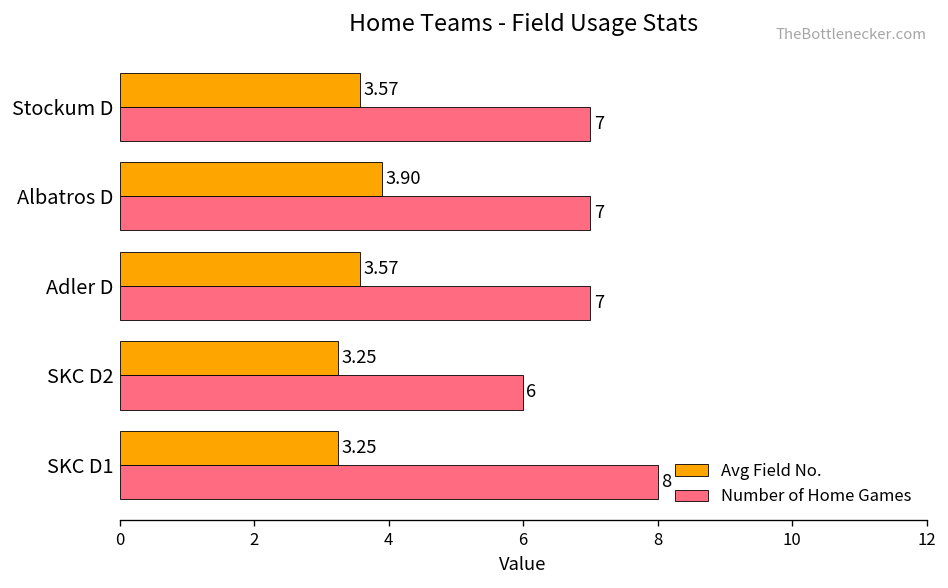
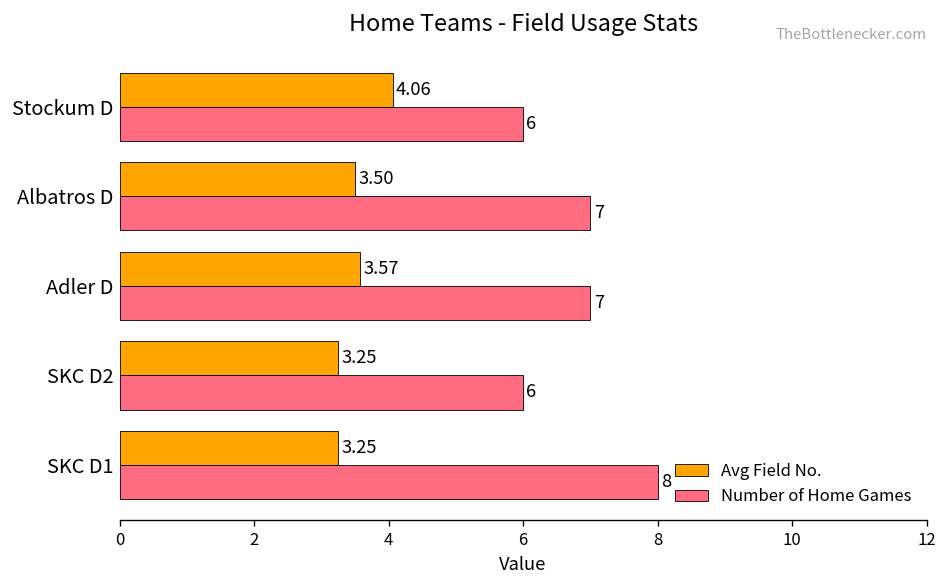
Avg Field No., Stockum D: 3.57 -> 4.06
Number of Home Games, Stockum D: 7 -> 6
Avg Field No., Albatros D: 3.90 -> 3.50
